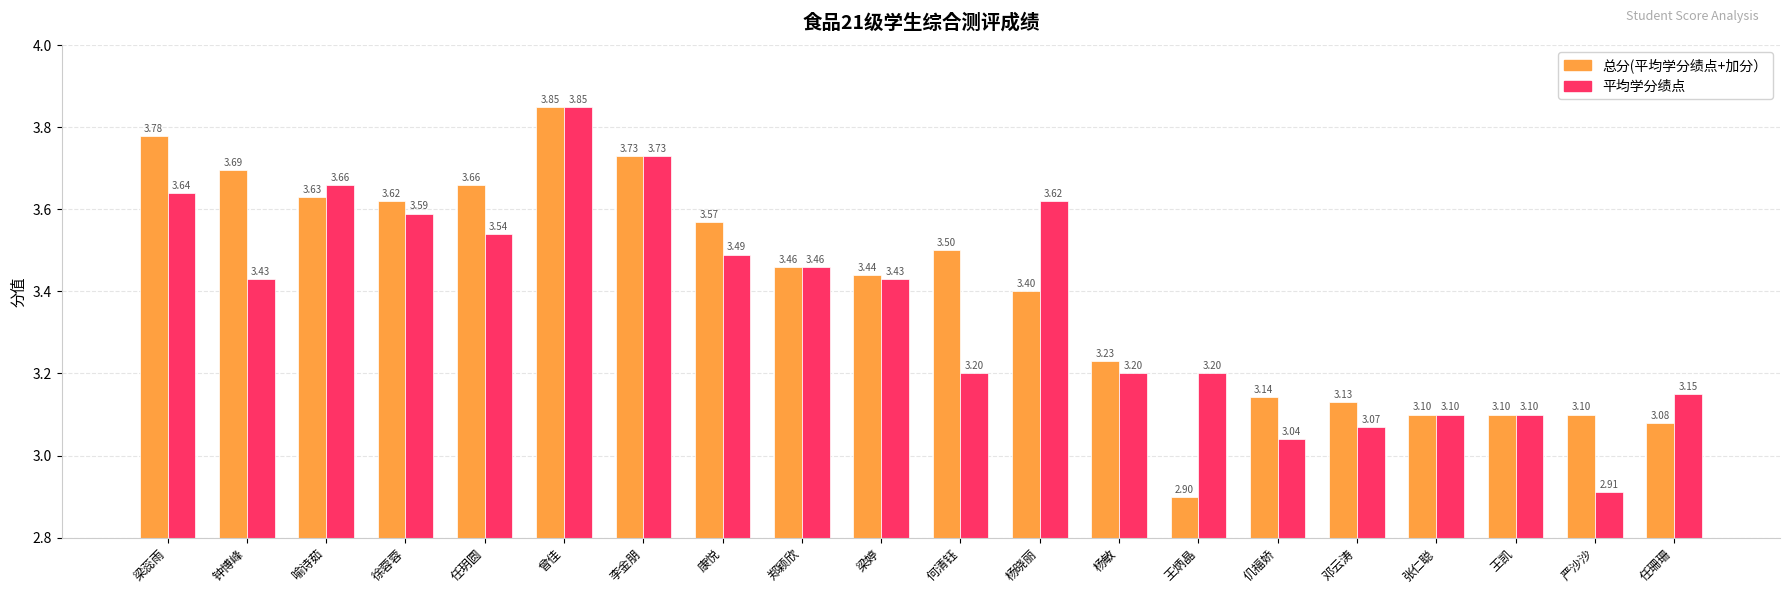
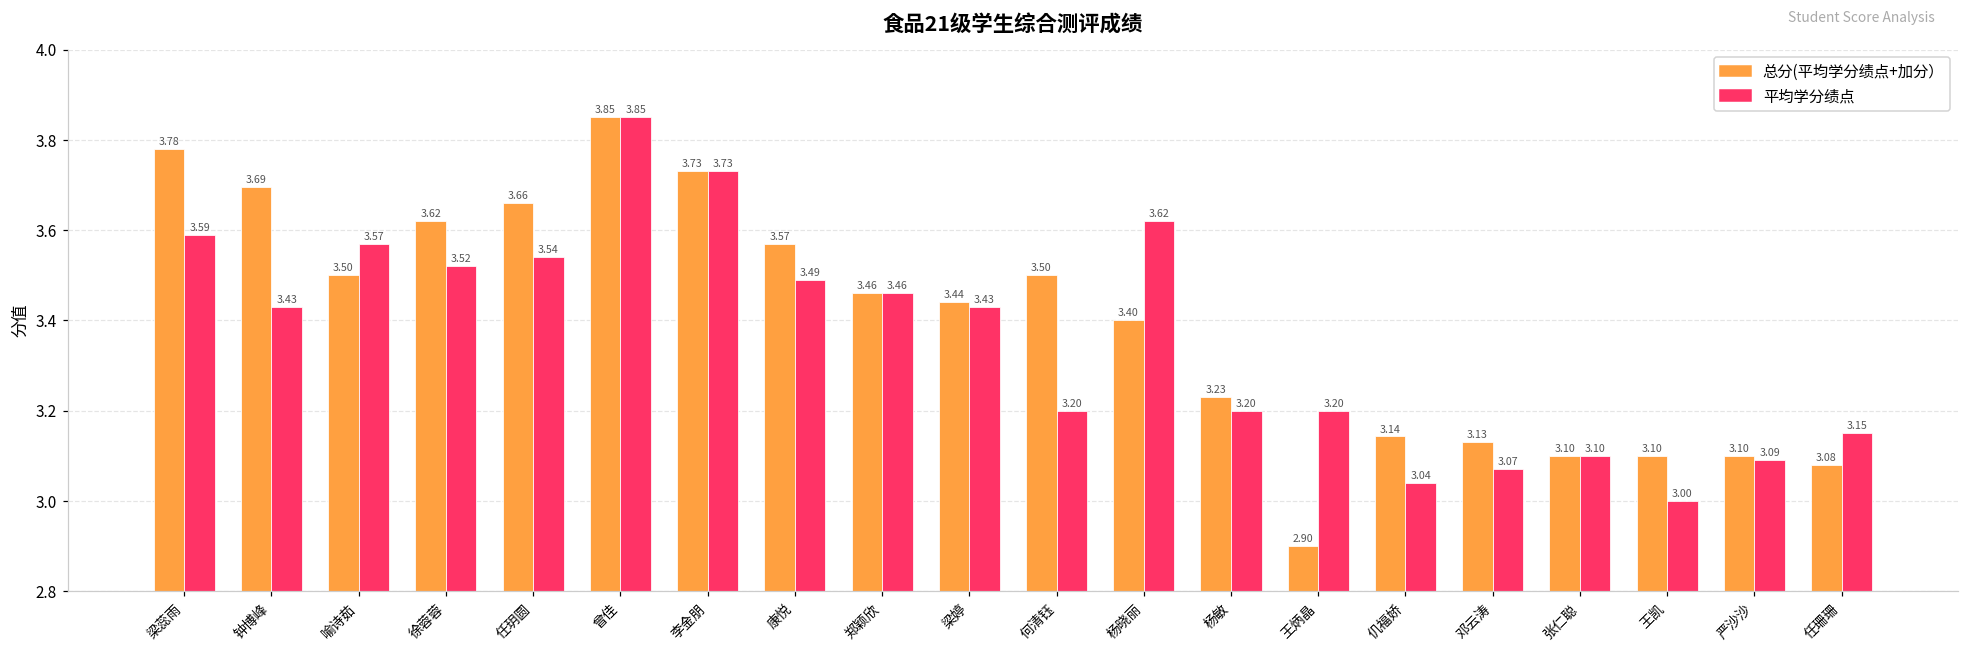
平均学分绩点, 梁蕊雨: 3.64 -> 3.59
总分(平均学分绩点+加分）, 喻诗茹: 3.63 -> 3.50
平均学分绩点, 喻诗茹: 3.66 -> 3.57
平均学分绩点, 徐蓉蓉: 3.59 -> 3.52
平均学分绩点, 王凯: 3.10 -> 3.00
平均学分绩点, 严沙沙: 2.91 -> 3.09
